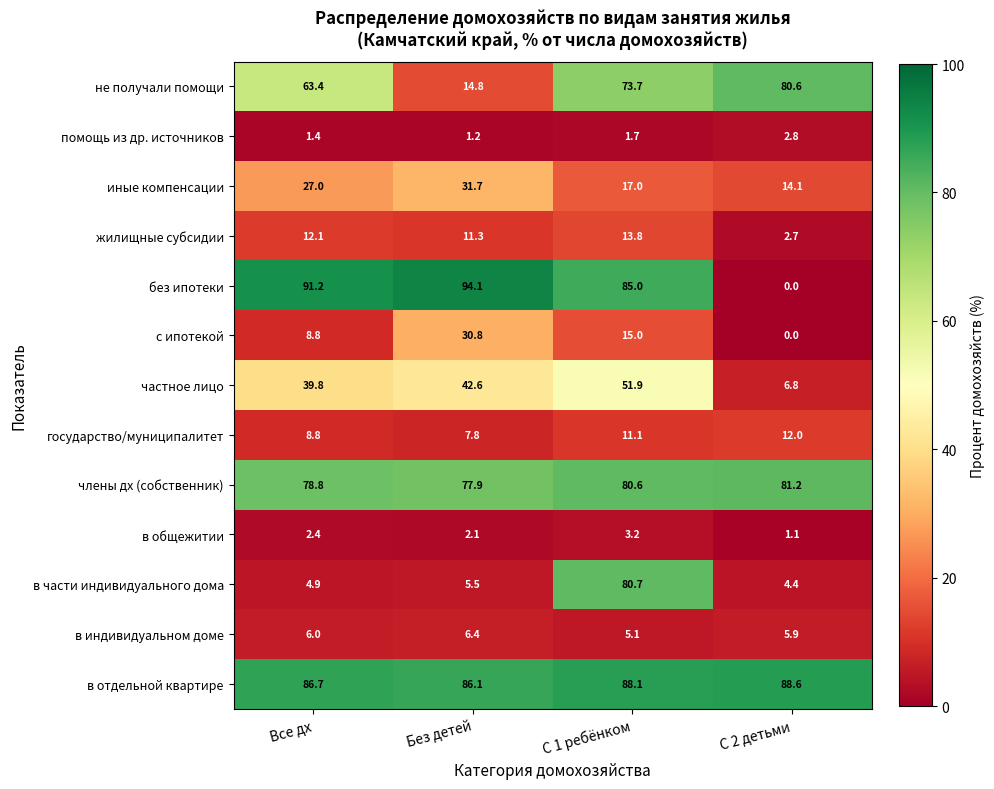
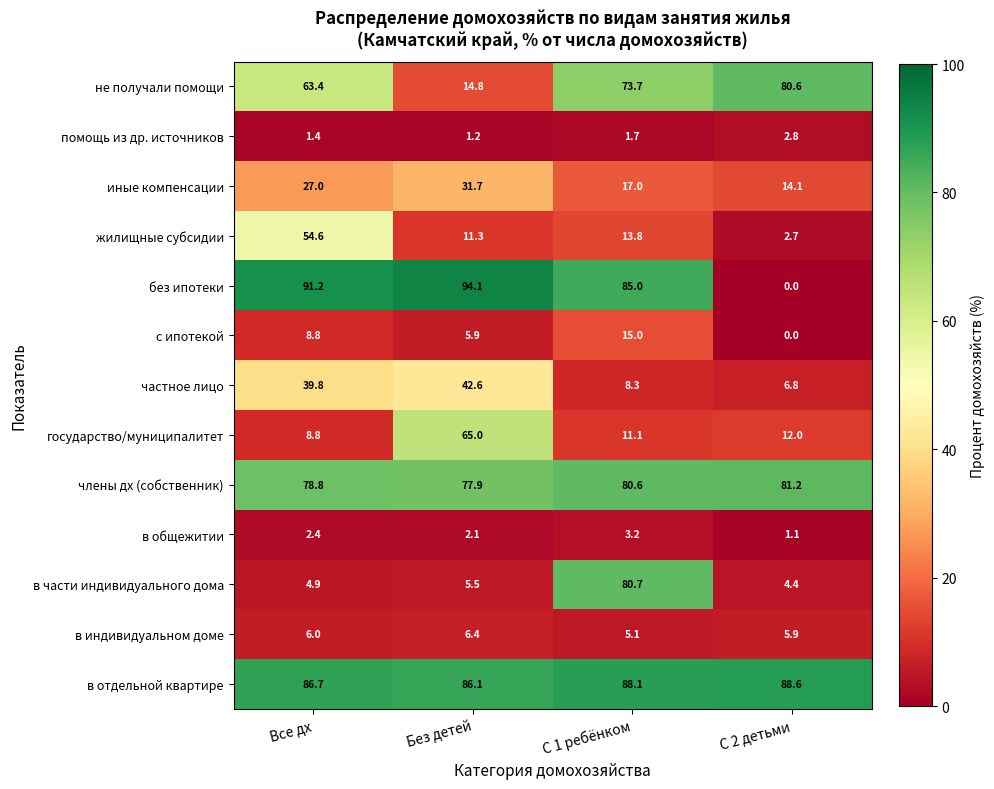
жилищные субсидии, Все дх: 12.1 -> 54.6
с ипотекой, Без детей: 30.8 -> 5.9
частное лицо, С 1 ребёнком: 51.9 -> 8.3
государство/муниципалитет, Без детей: 7.8 -> 65.0
